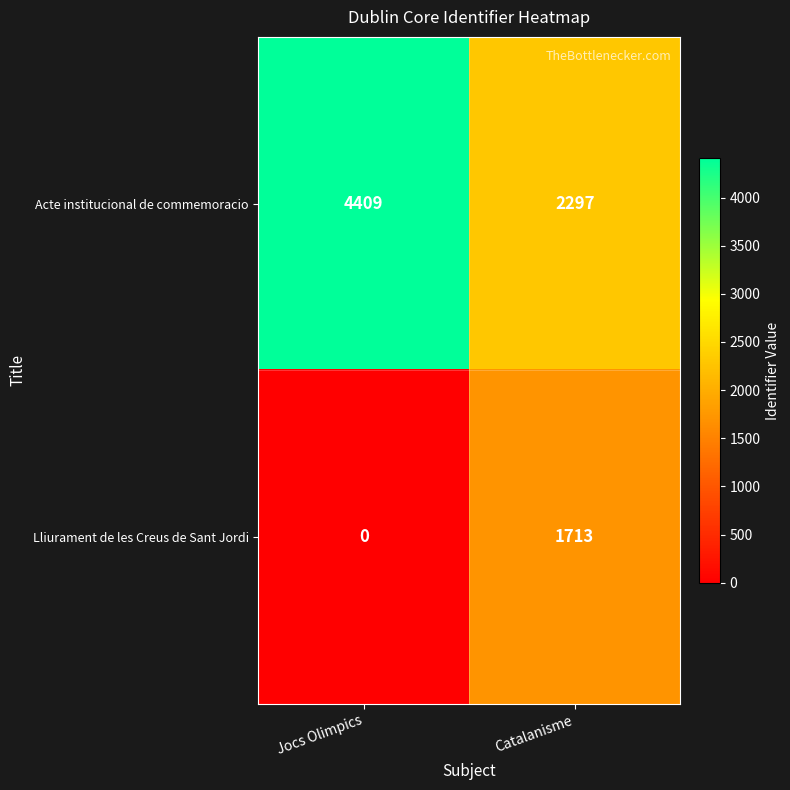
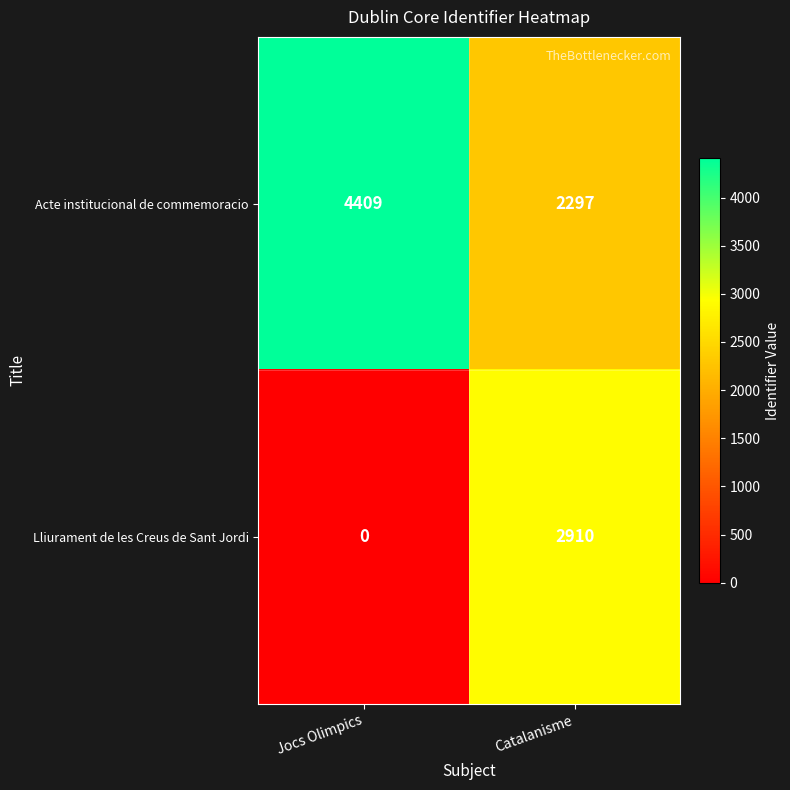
Lliurament de les Creus de Sant Jordi, Catalanisme: 1713 -> 2910
